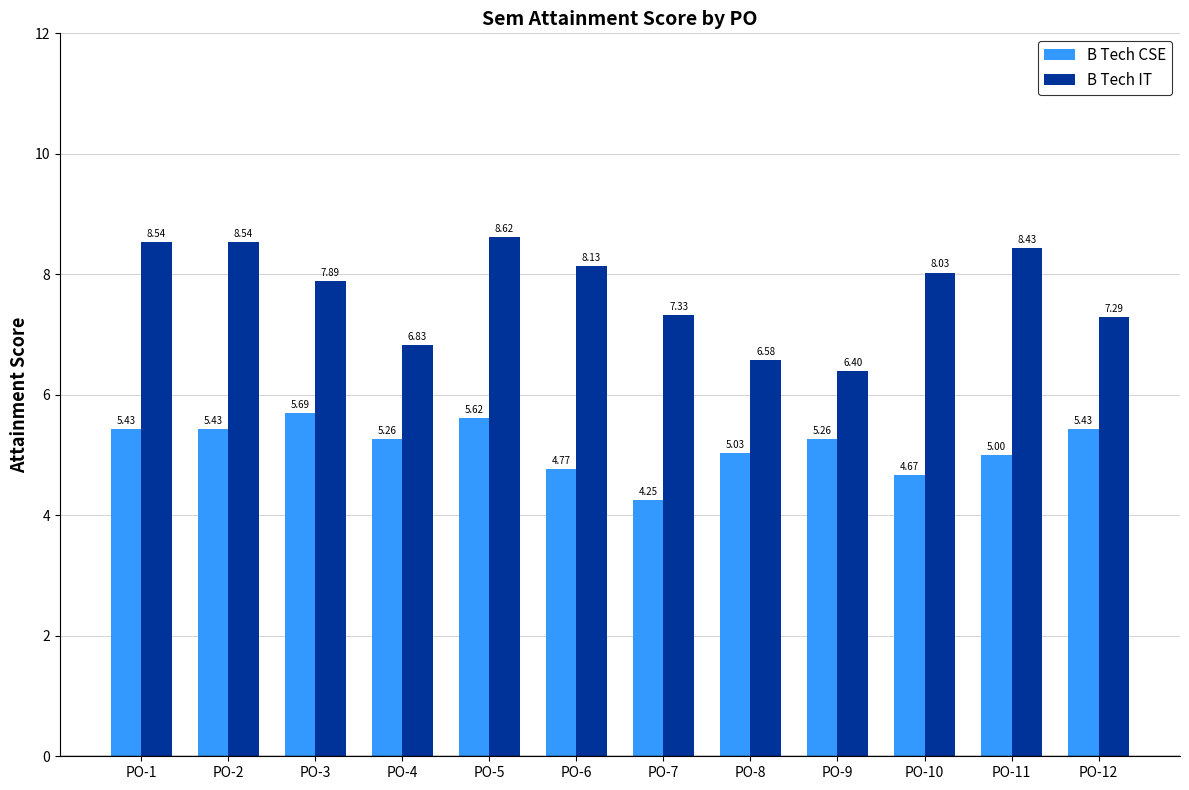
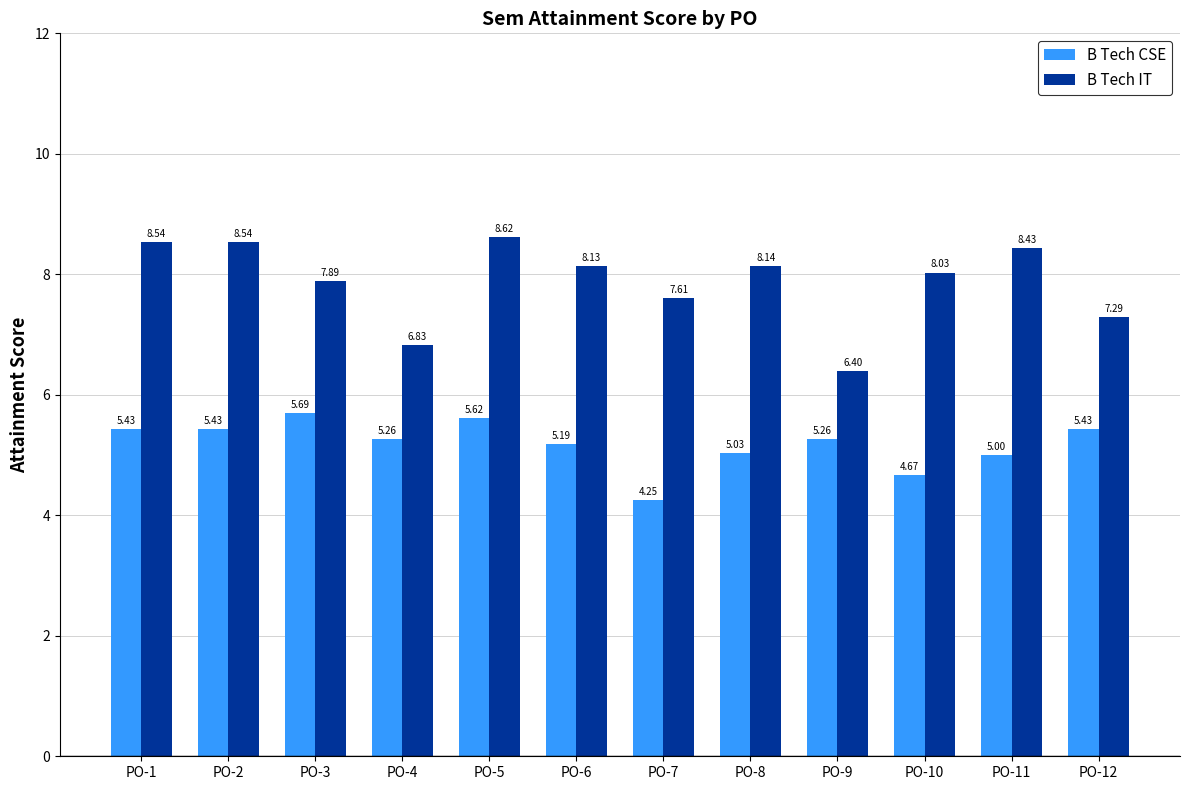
B Tech CSE, PO-6: 4.77 -> 5.19
B Tech IT, PO-7: 7.33 -> 7.61
B Tech IT, PO-8: 6.58 -> 8.14
